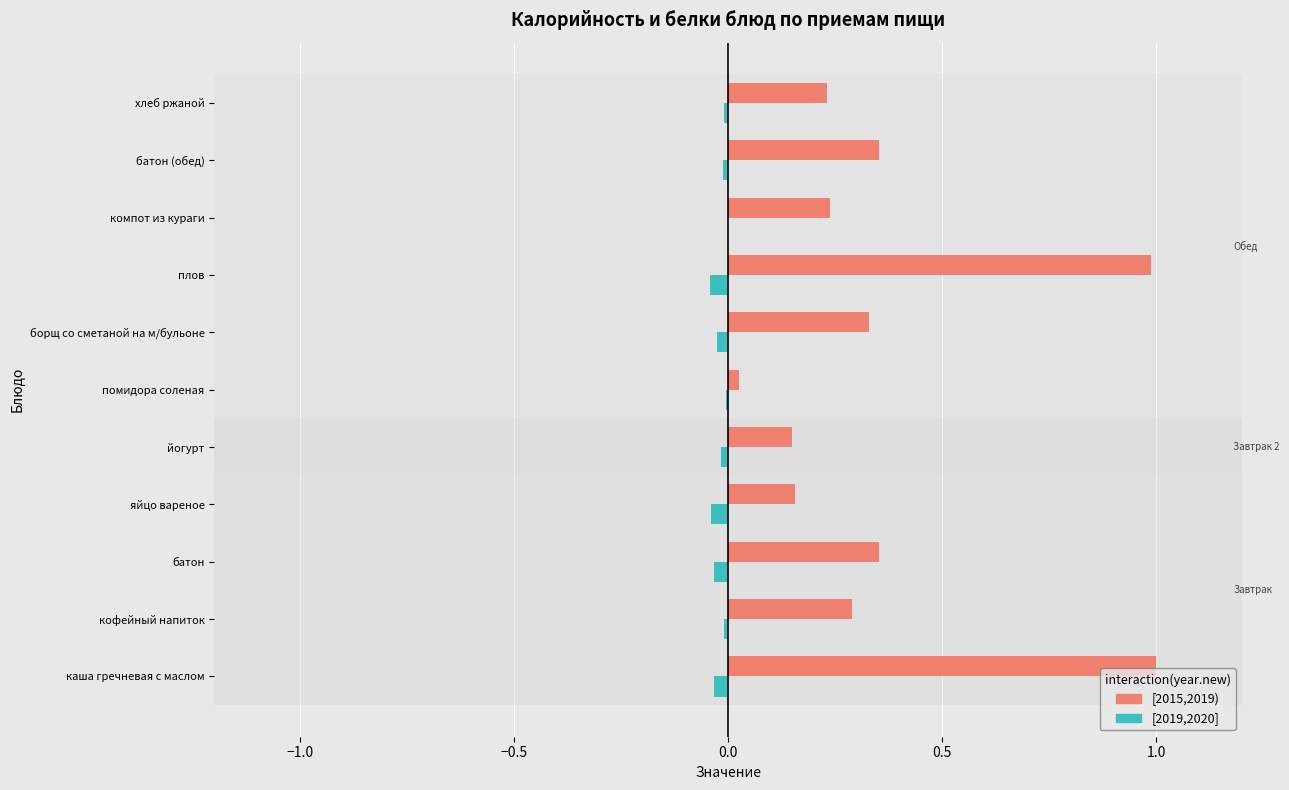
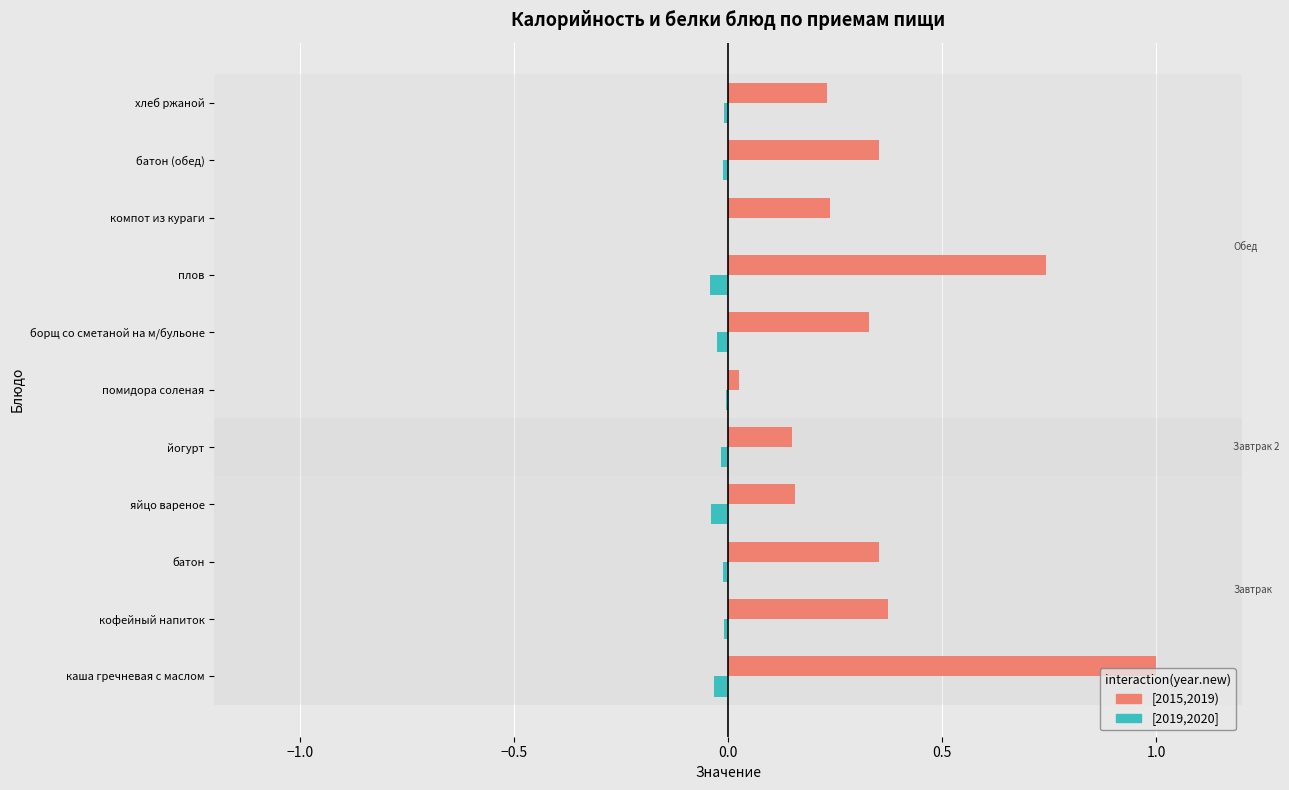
[2015,2019), плов: 0.99 -> 0.74
[2019,2020], батон: -0.03 -> -0.01
[2015,2019), кофейный напиток: 0.29 -> 0.37
